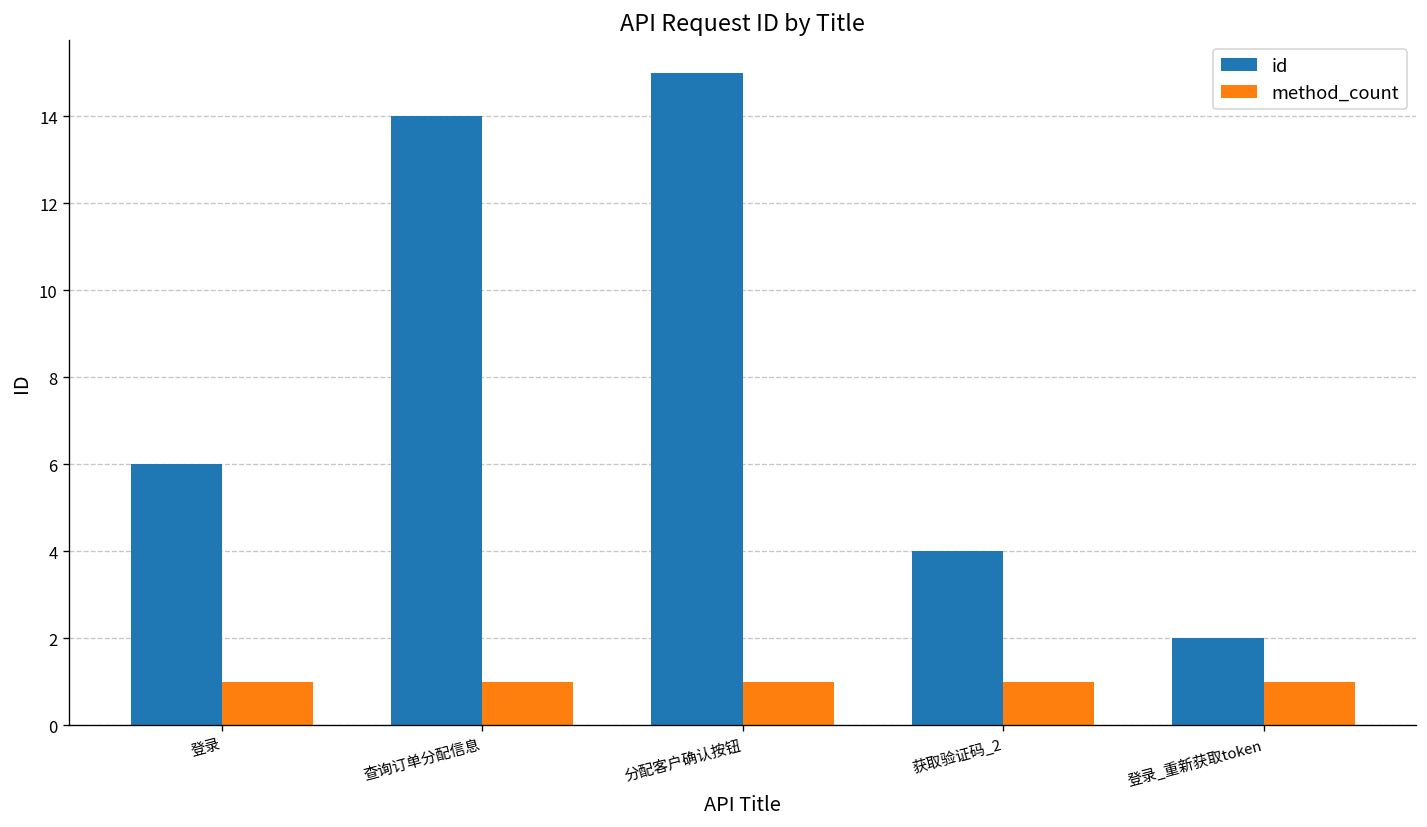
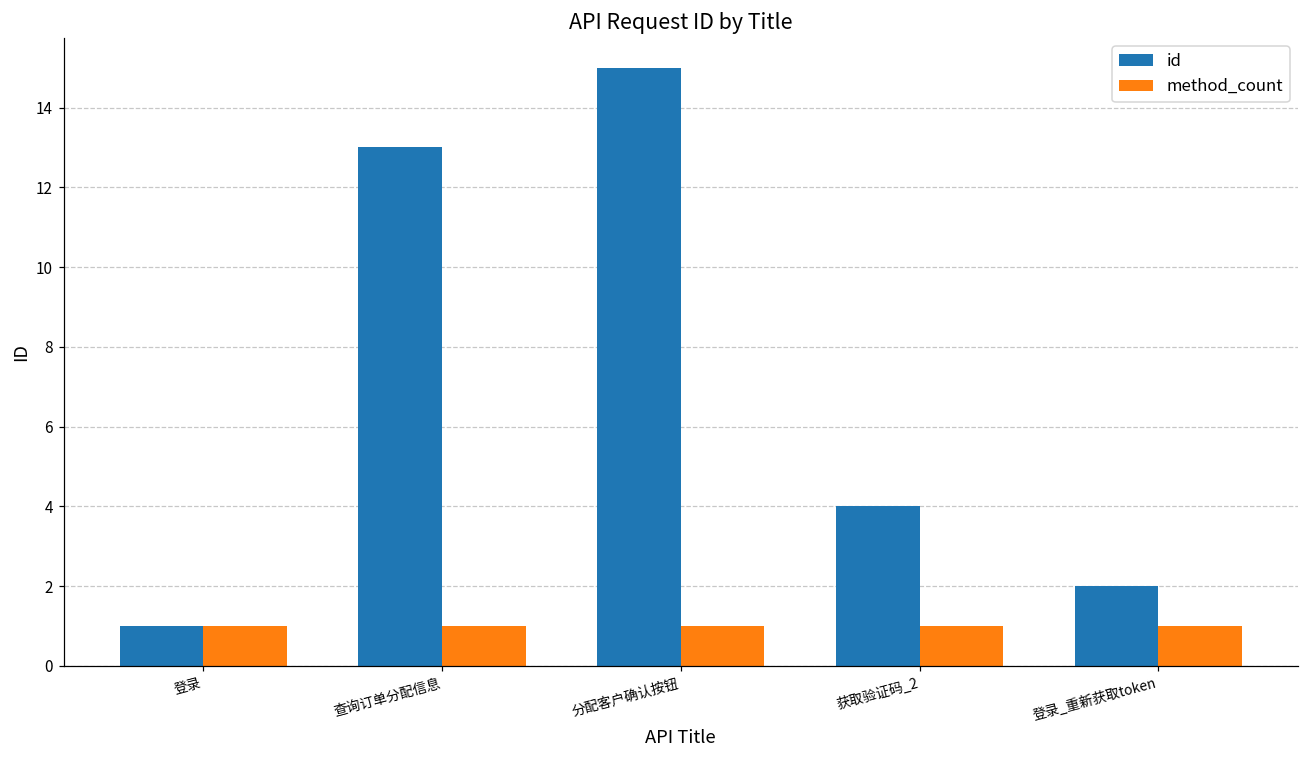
id, 登录: 6 -> 1
id, 查询订单分配信息: 14 -> 13
